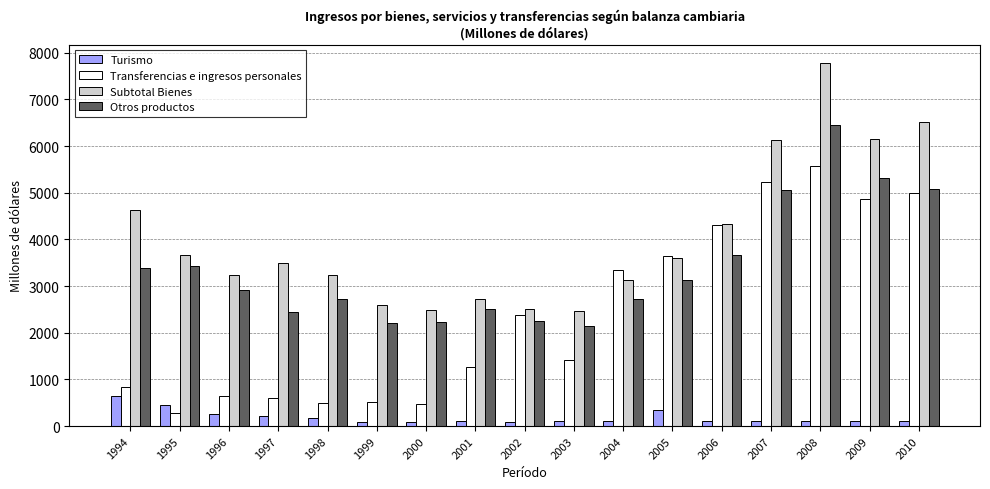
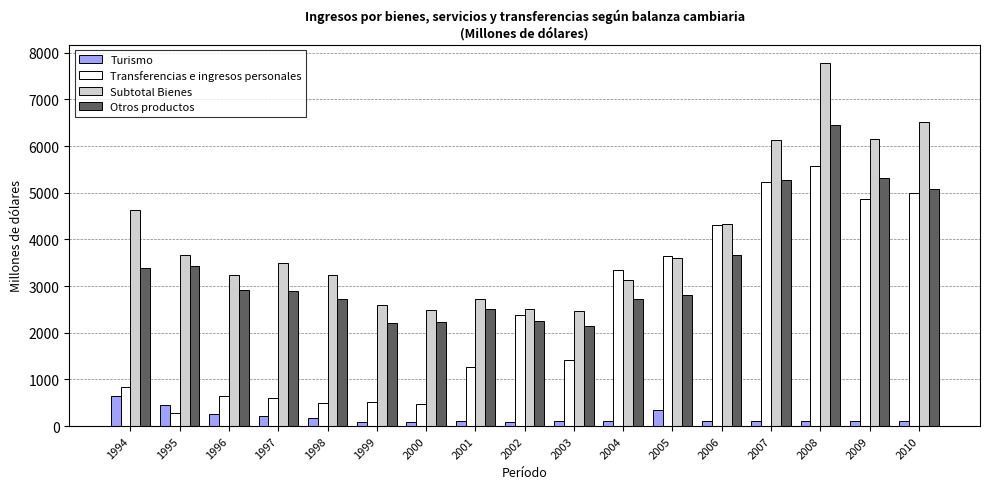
Otros productos, 1997: 2400 -> 2900
Otros productos, 2005: 3100 -> 2800
Otros productos, 2007: 5100 -> 5300
